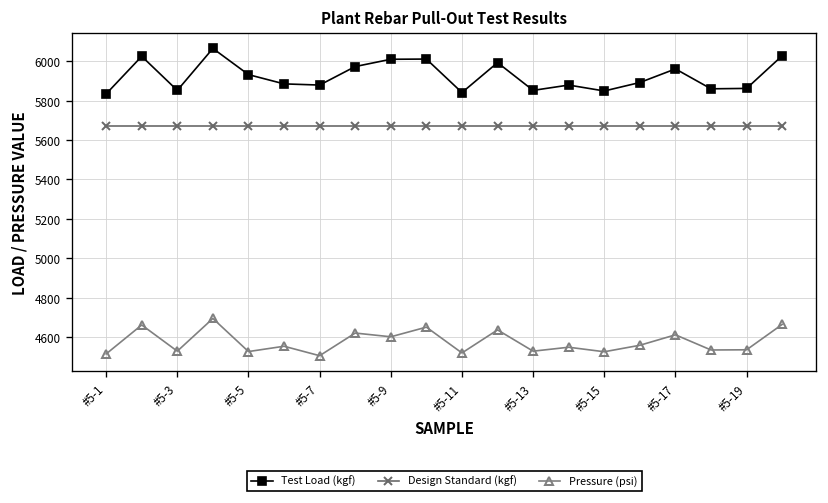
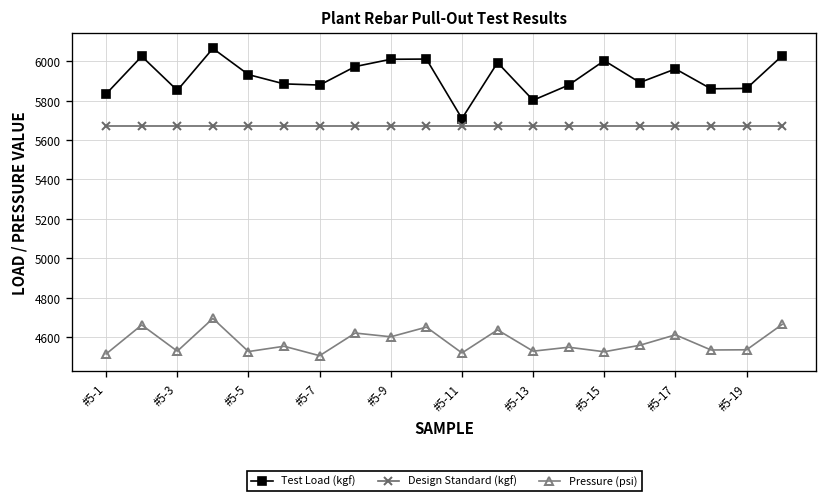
Test Load (kgf), #5-11: 5840 -> 5710
Test Load (kgf), #5-13: 5850 -> 5800
Test Load (kgf), #5-15: 5850 -> 6000
